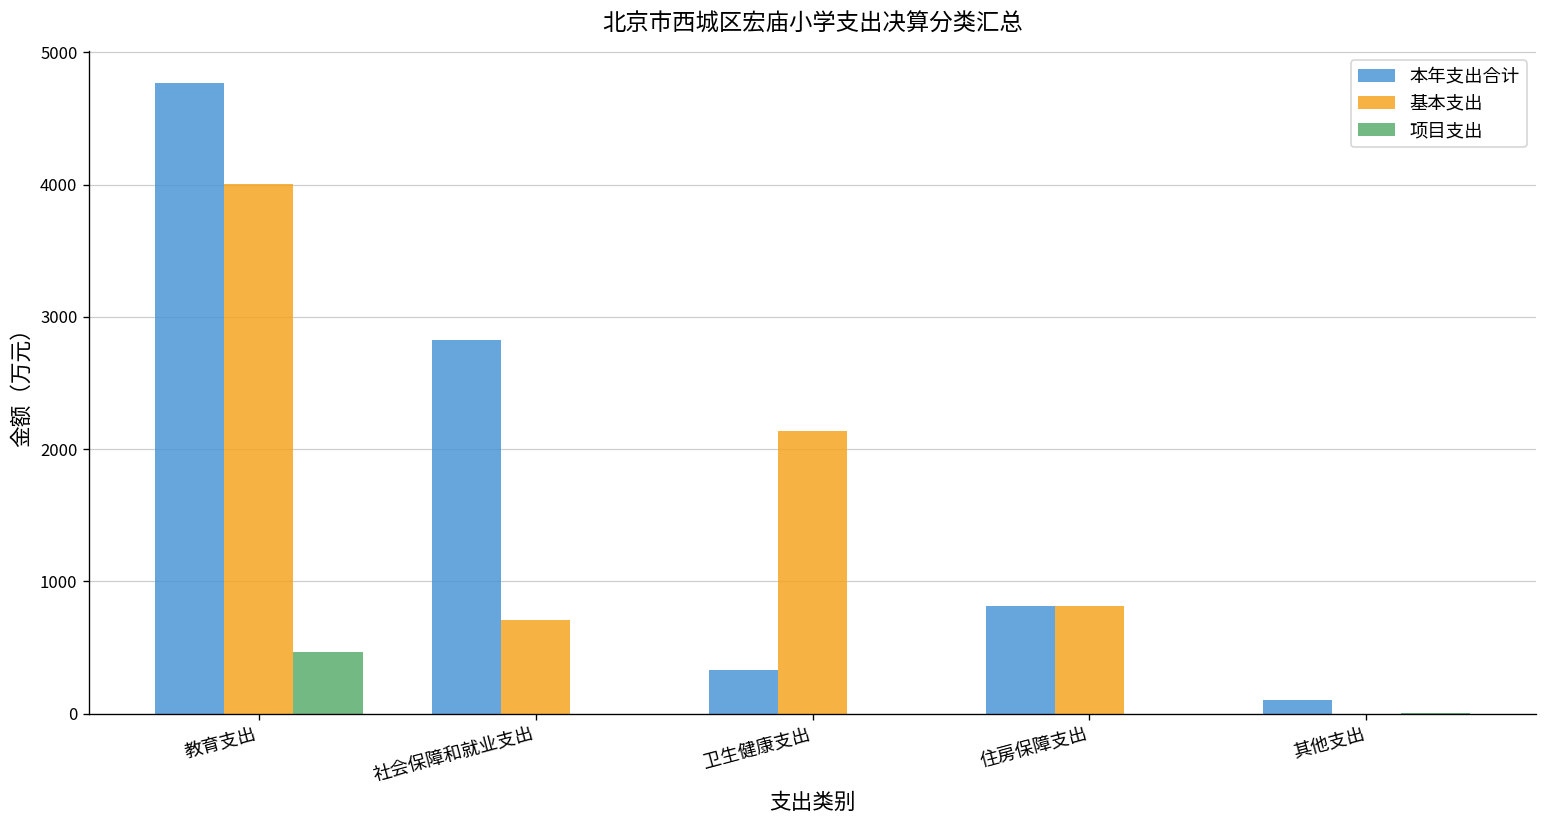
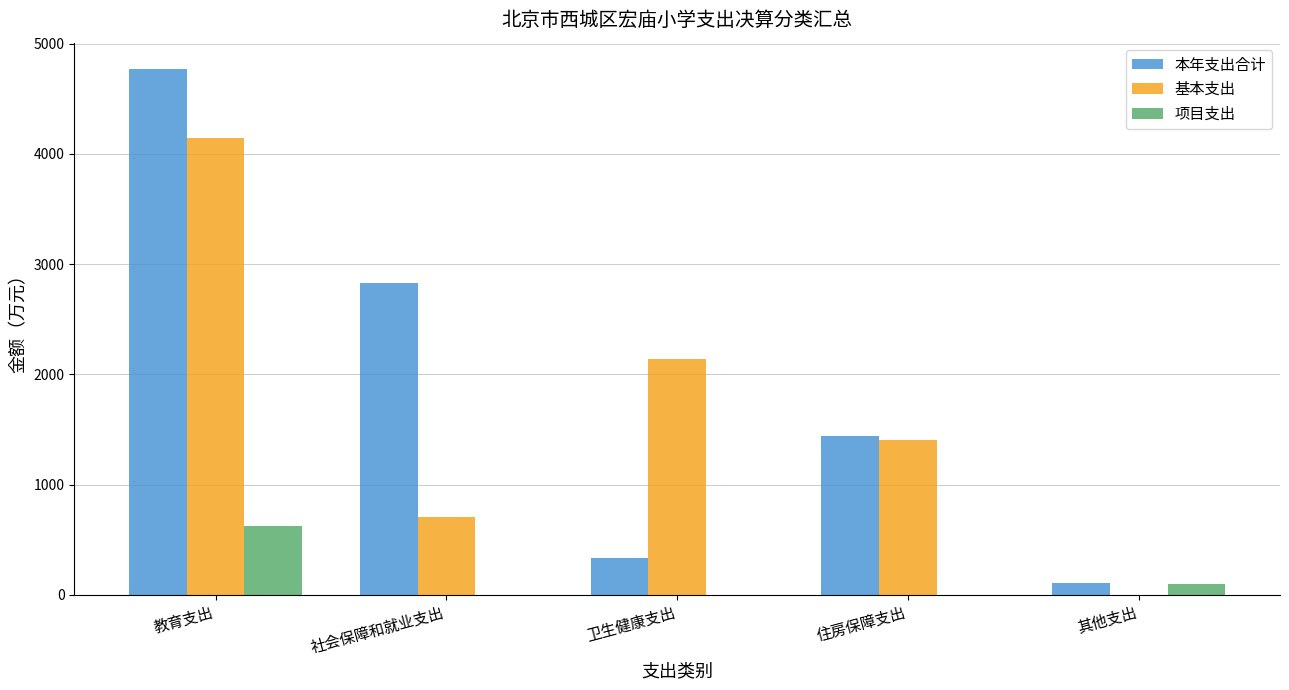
基本支出, 教育支出: 4000 -> 4140
项目支出, 教育支出: 460 -> 630
本年支出合计, 住房保障支出: 810 -> 1440
基本支出, 住房保障支出: 810 -> 1400
项目支出, 其他支出: 10 -> 90
